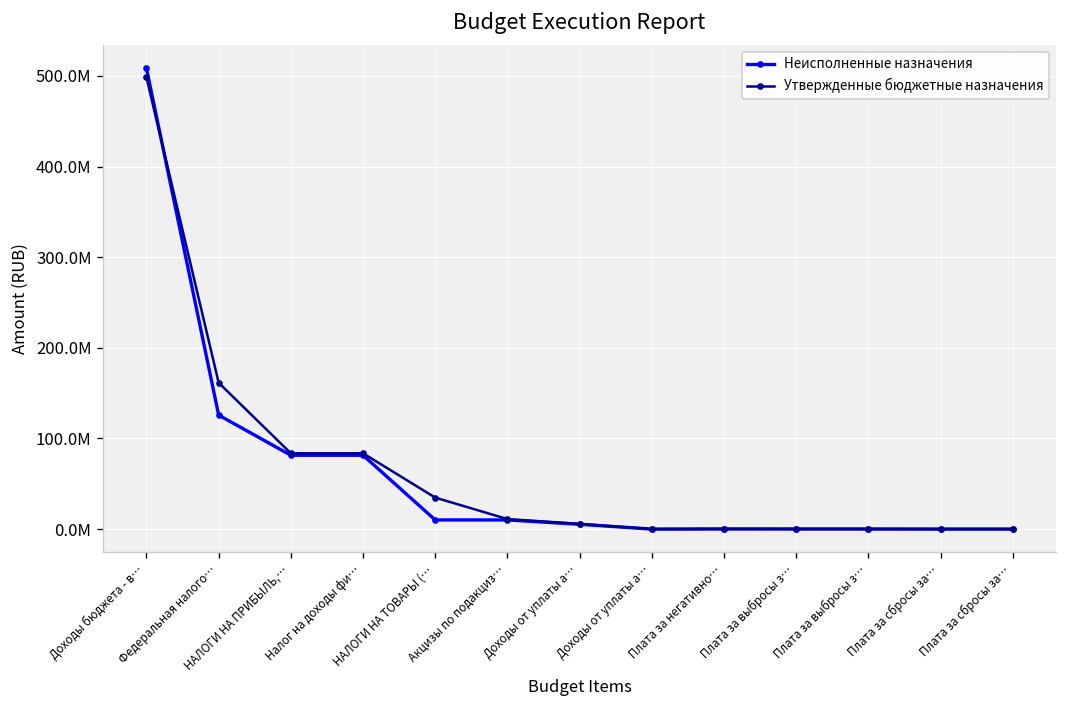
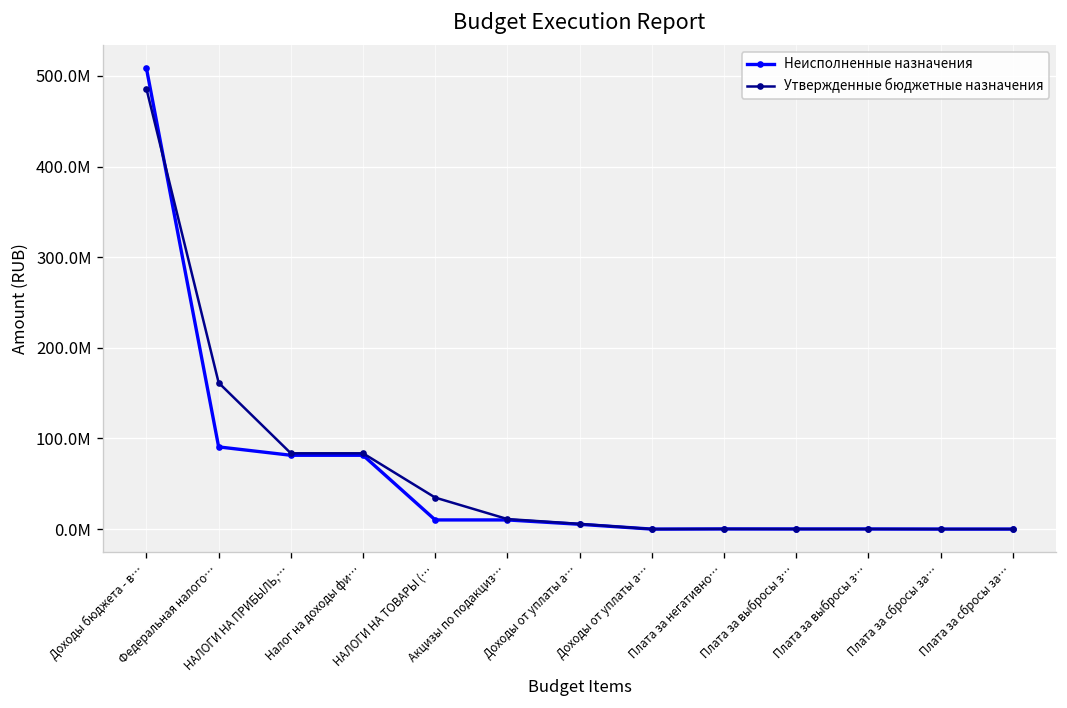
Утвержденные бюджетные назначения, Доходы бюджета - в…: 500000000 -> 490000000
Неисполненные назначения, Федеральная налого…: 130000000 -> 90000000
